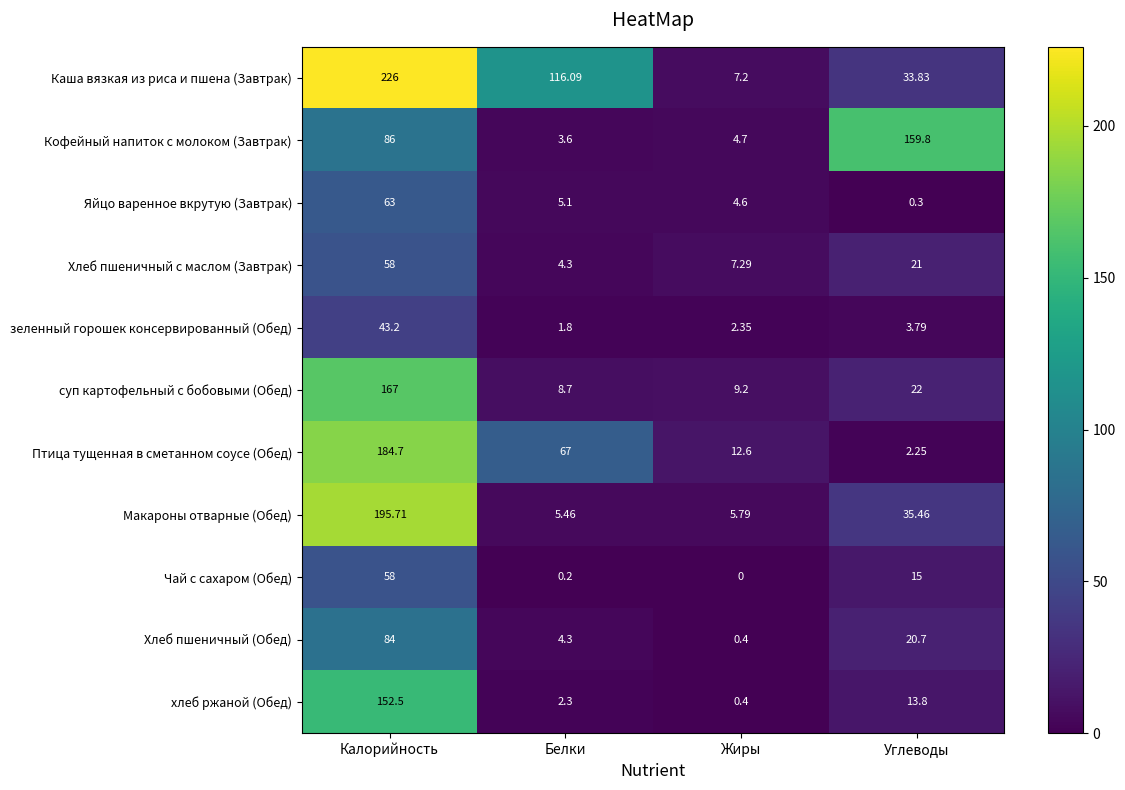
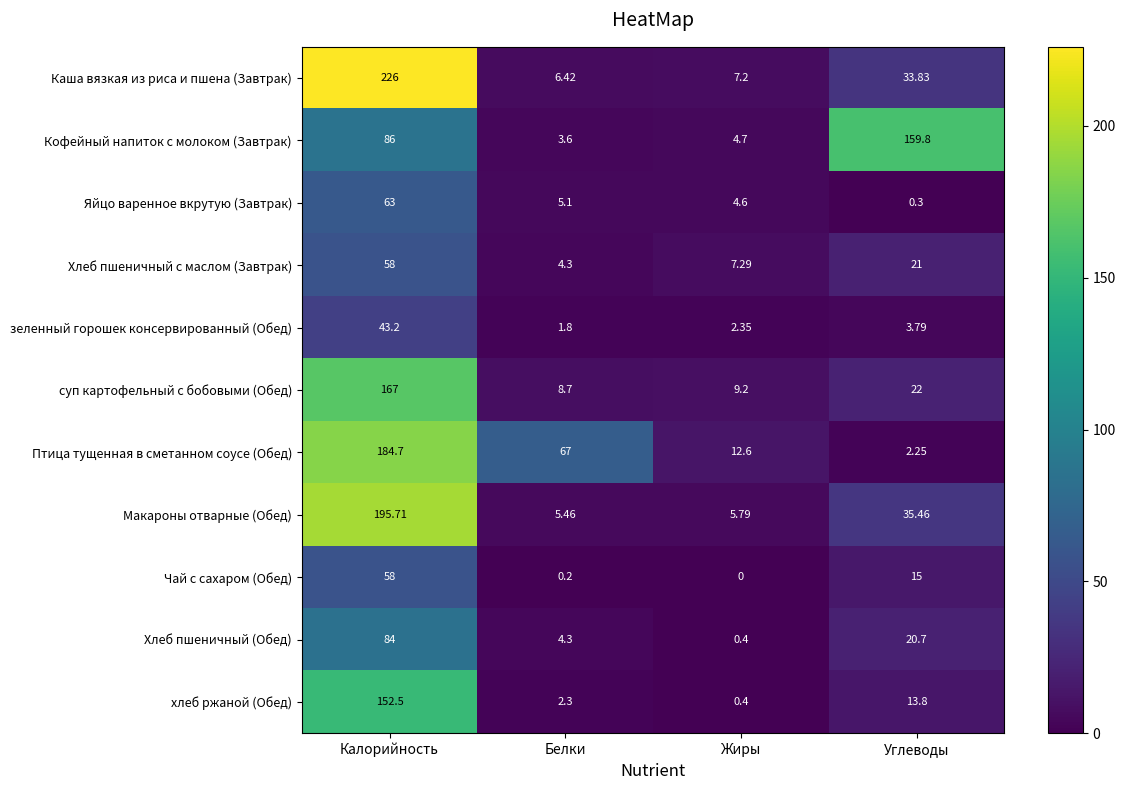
Каша вязкая из риса и пшена (Завтрак), Белки: 116.09 -> 6.42
